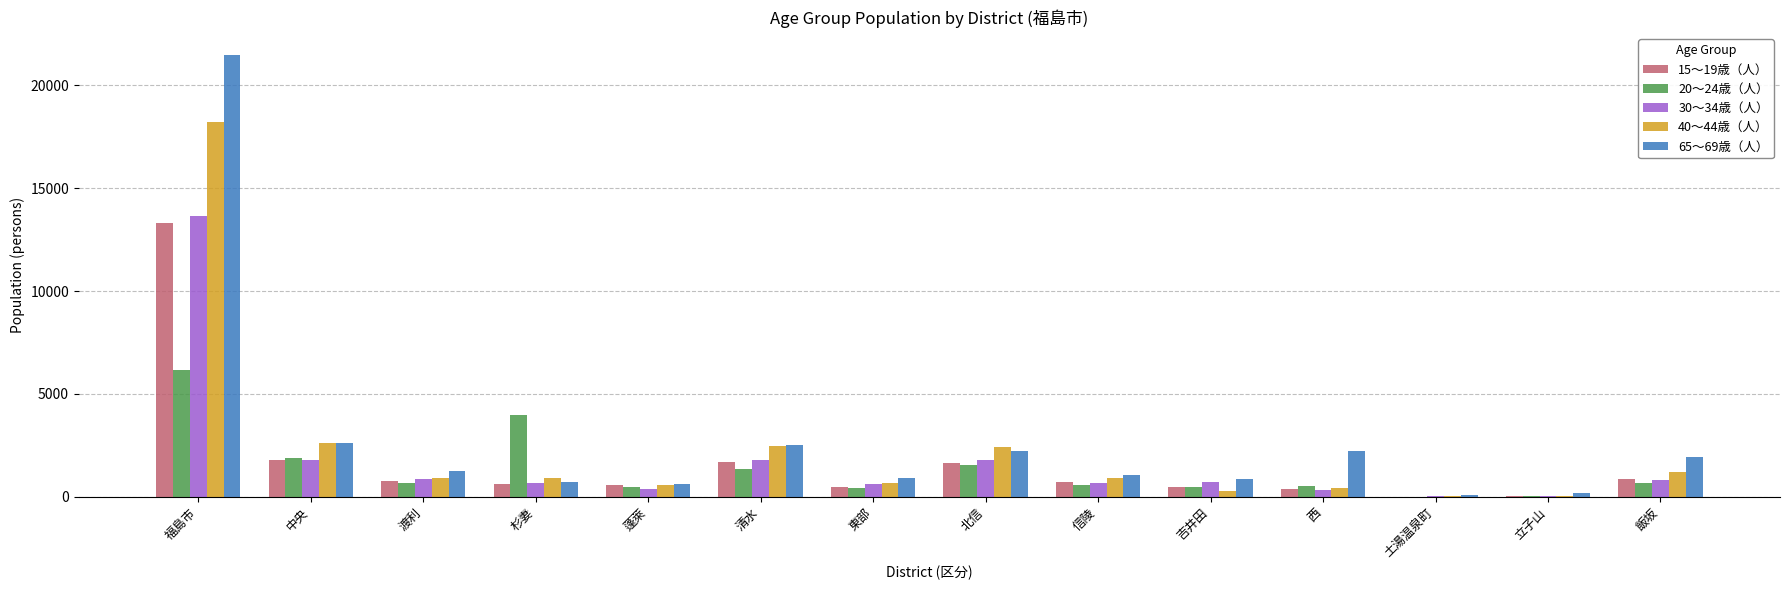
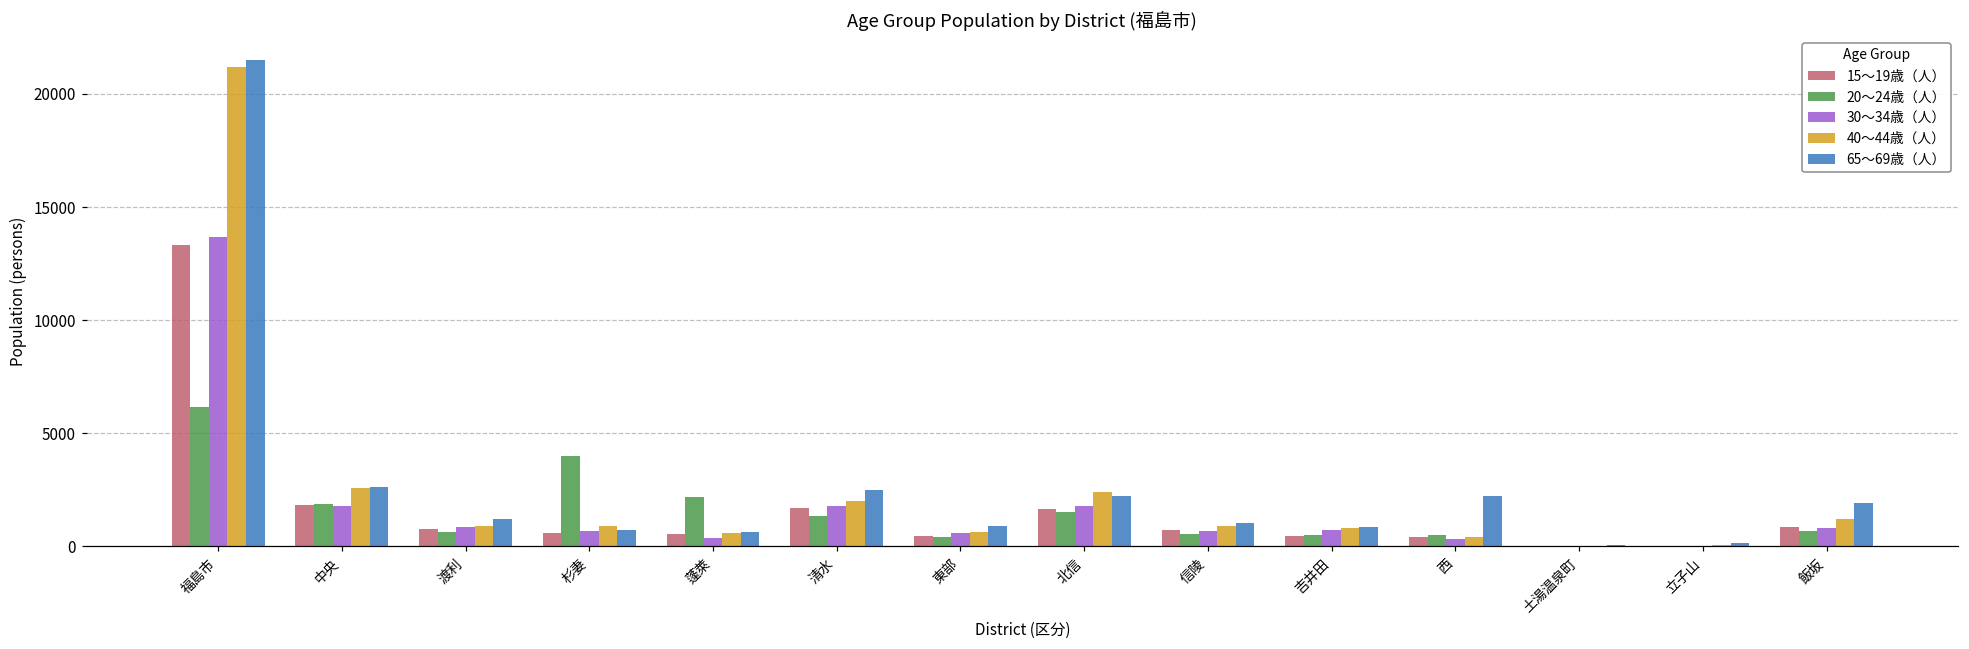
40～44歳（人）, 福島市: 18200 -> 21200
20～24歳（人）, 蓬萊: 500 -> 2200
40～44歳（人）, 清水: 2500 -> 2000
40～44歳（人）, 吉井田: 300 -> 800
